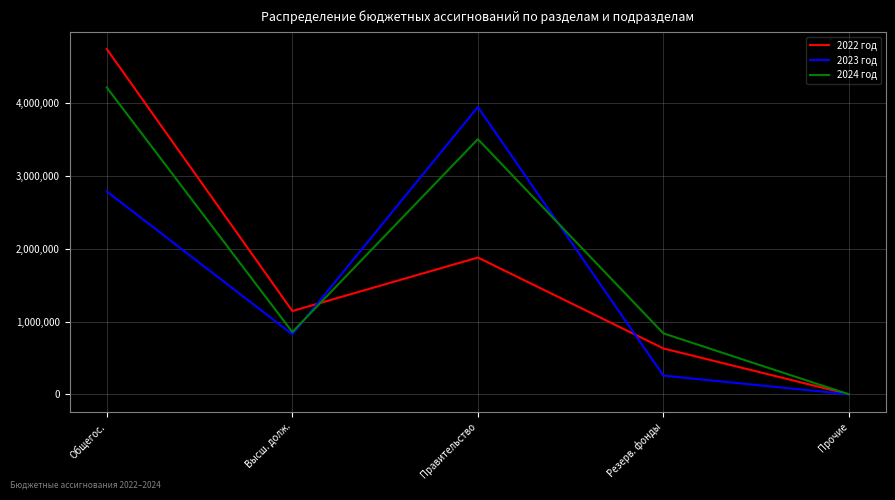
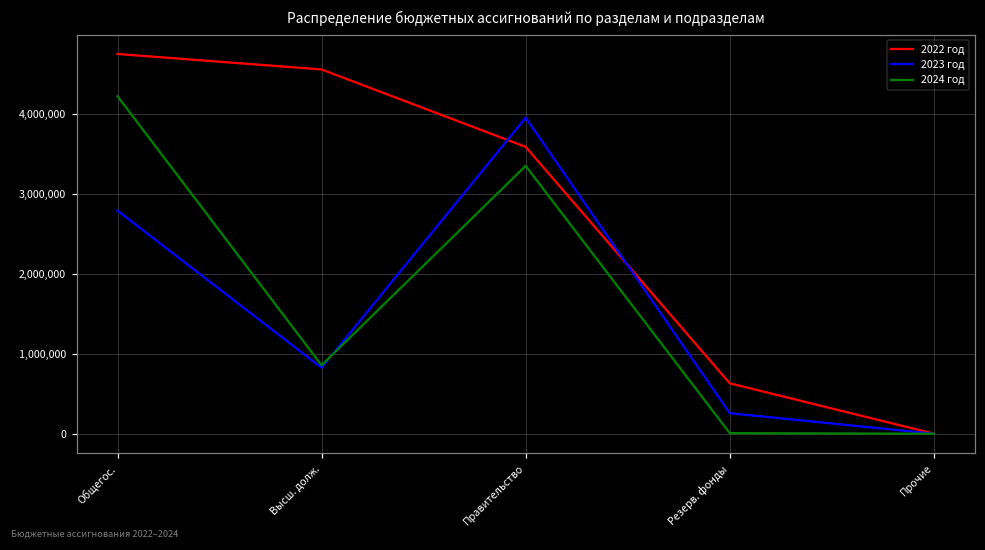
2022 год, Высш. долж.: 1,100,000 -> 4,600,000
2022 год, Правительство: 1,900,000 -> 3,600,000
2024 год, Правительство: 3,500,000 -> 3,300,000
2024 год, Резерв. фонды: 800,000 -> 0
